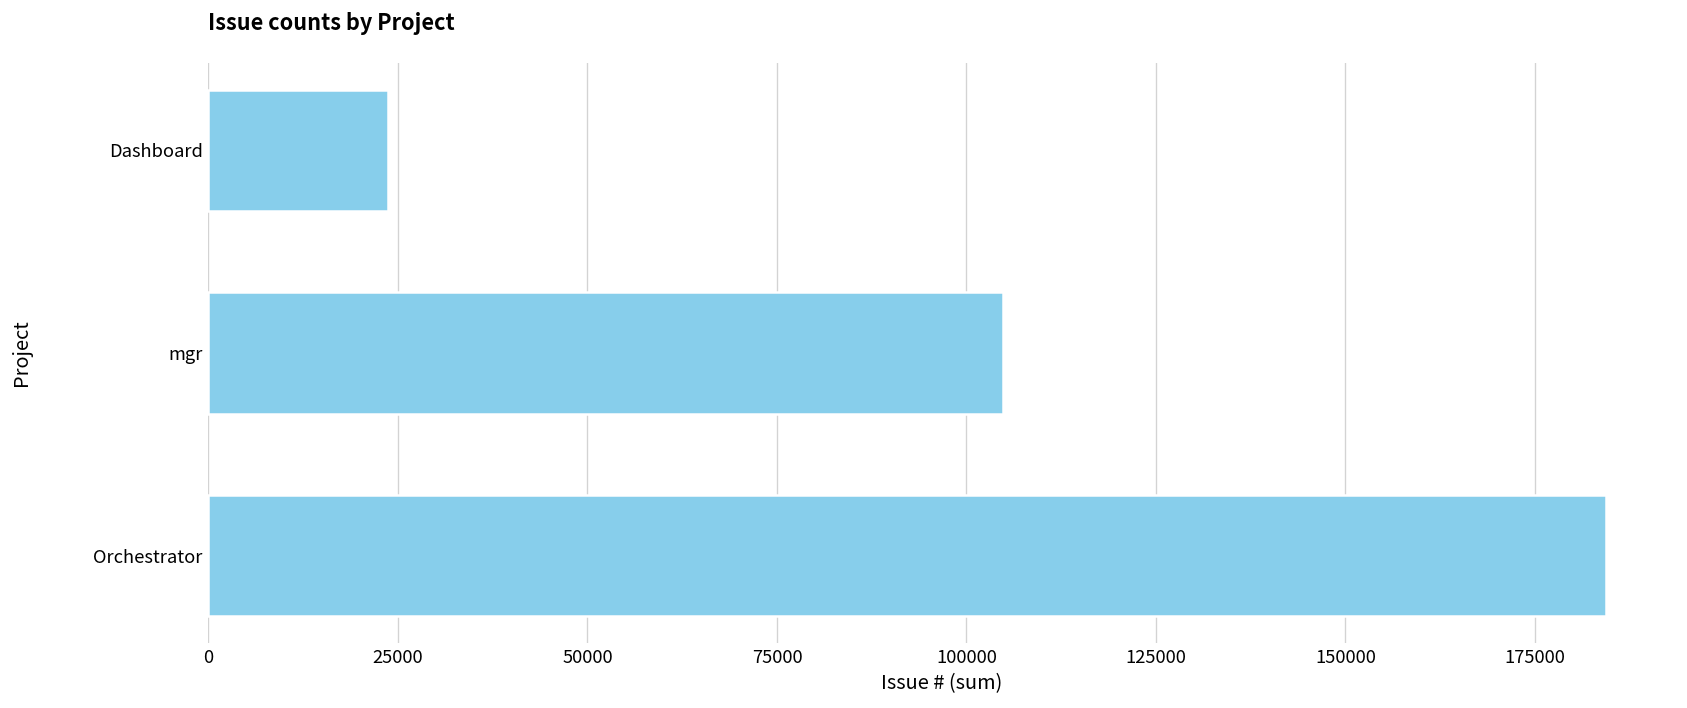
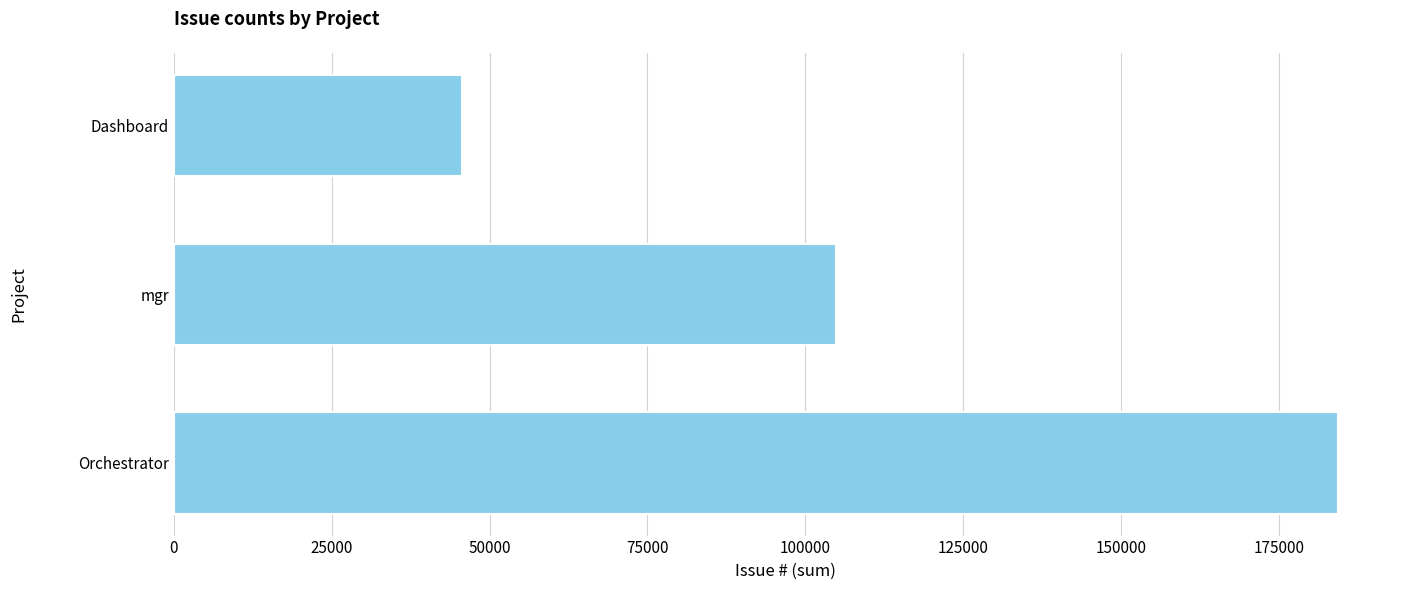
Dashboard: 24000 -> 46000
